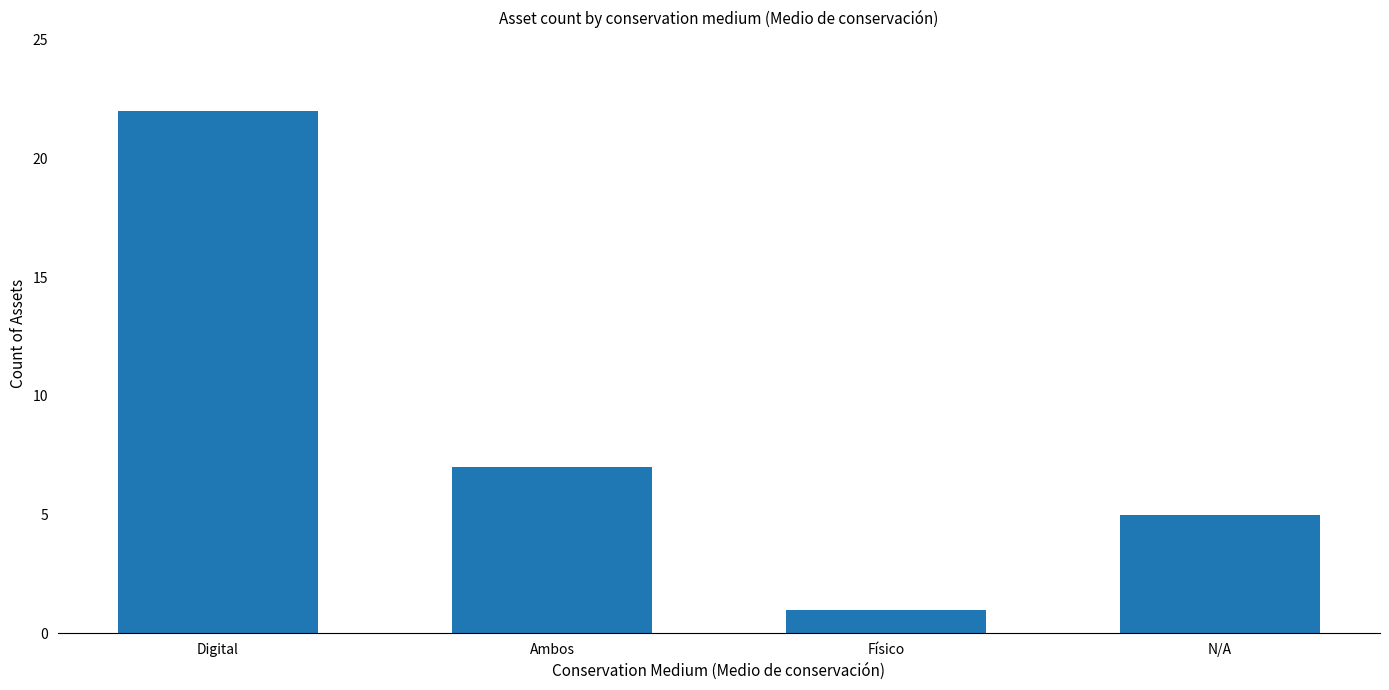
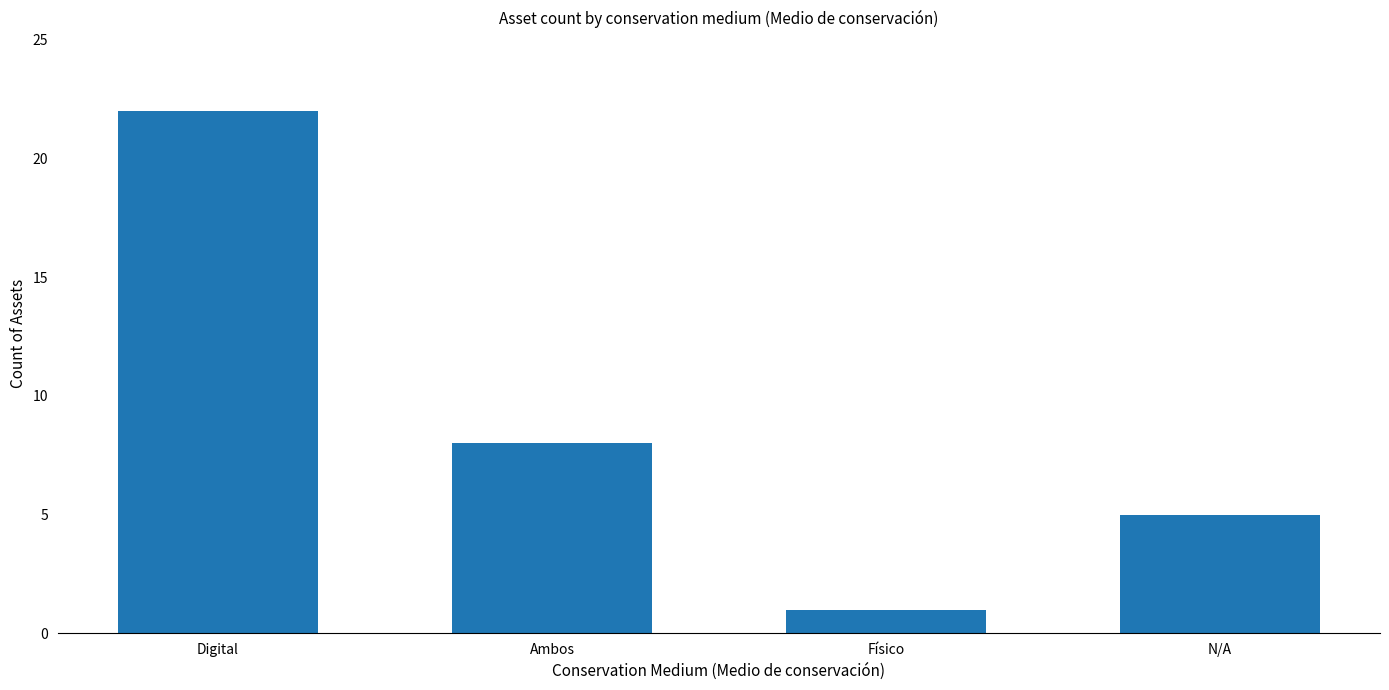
Ambos: 7 -> 8
